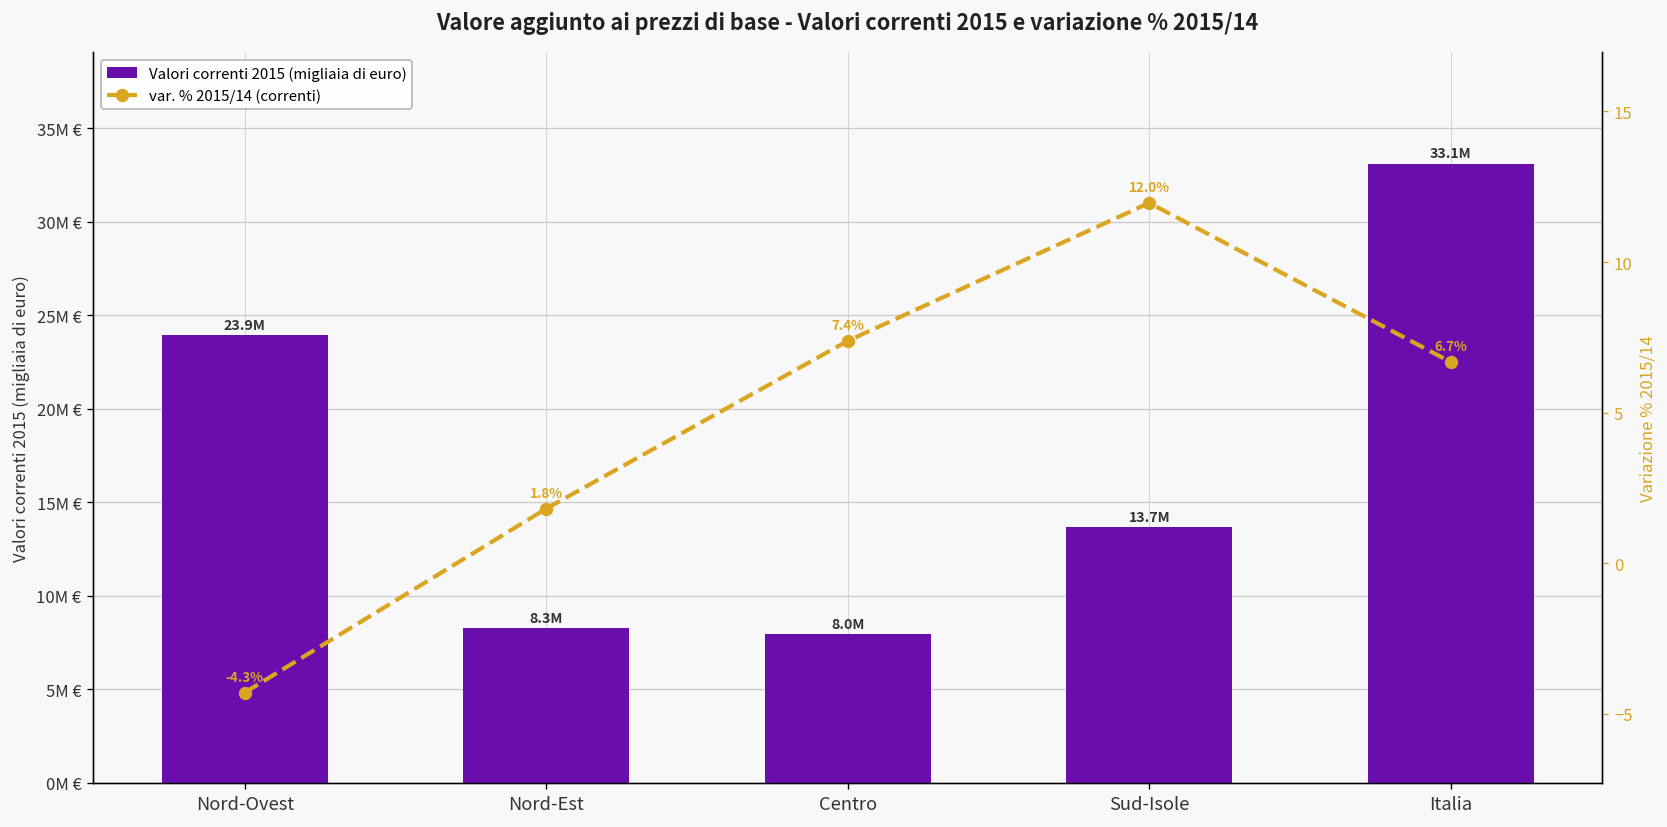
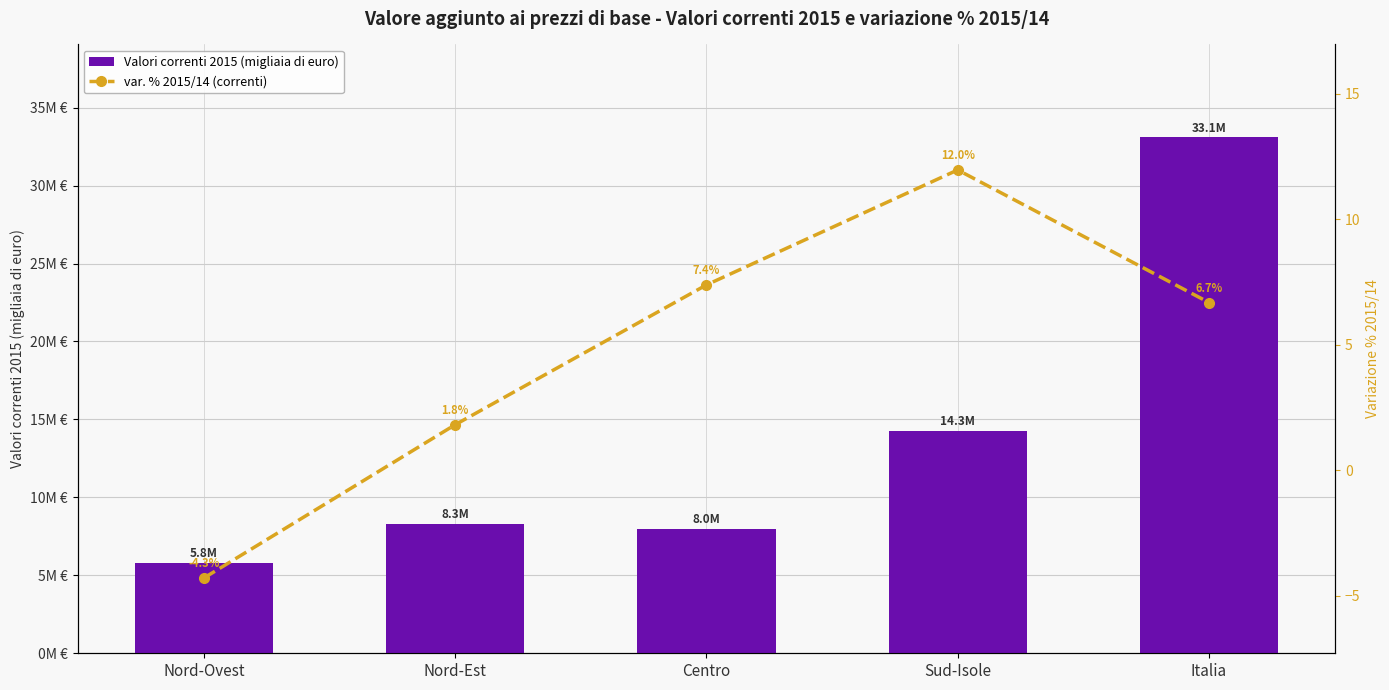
Valori correnti 2015 (migliaia di euro), Nord-Ovest: 23.9M -> 5.8M
Valori correnti 2015 (migliaia di euro), Sud-Isole: 13.7M -> 14.3M
